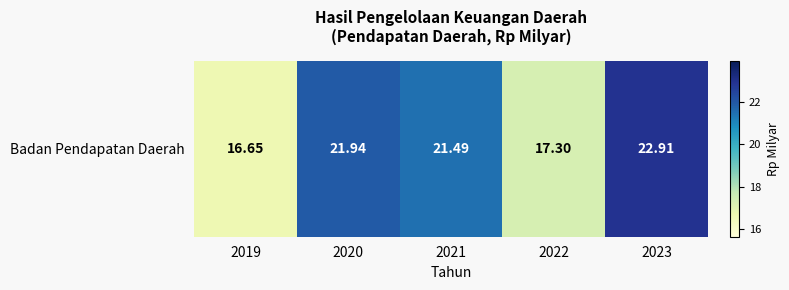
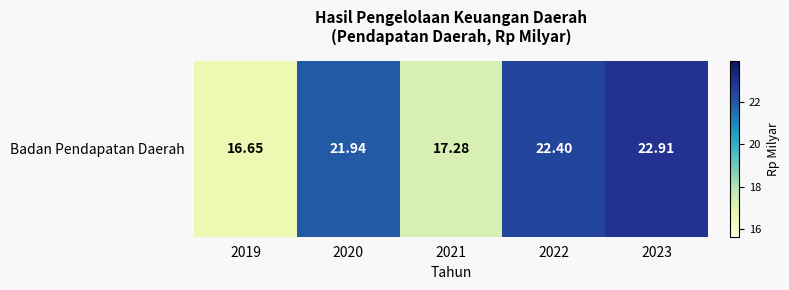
Badan Pendapatan Daerah, 2021: 21.49 -> 17.28
Badan Pendapatan Daerah, 2022: 17.30 -> 22.40
